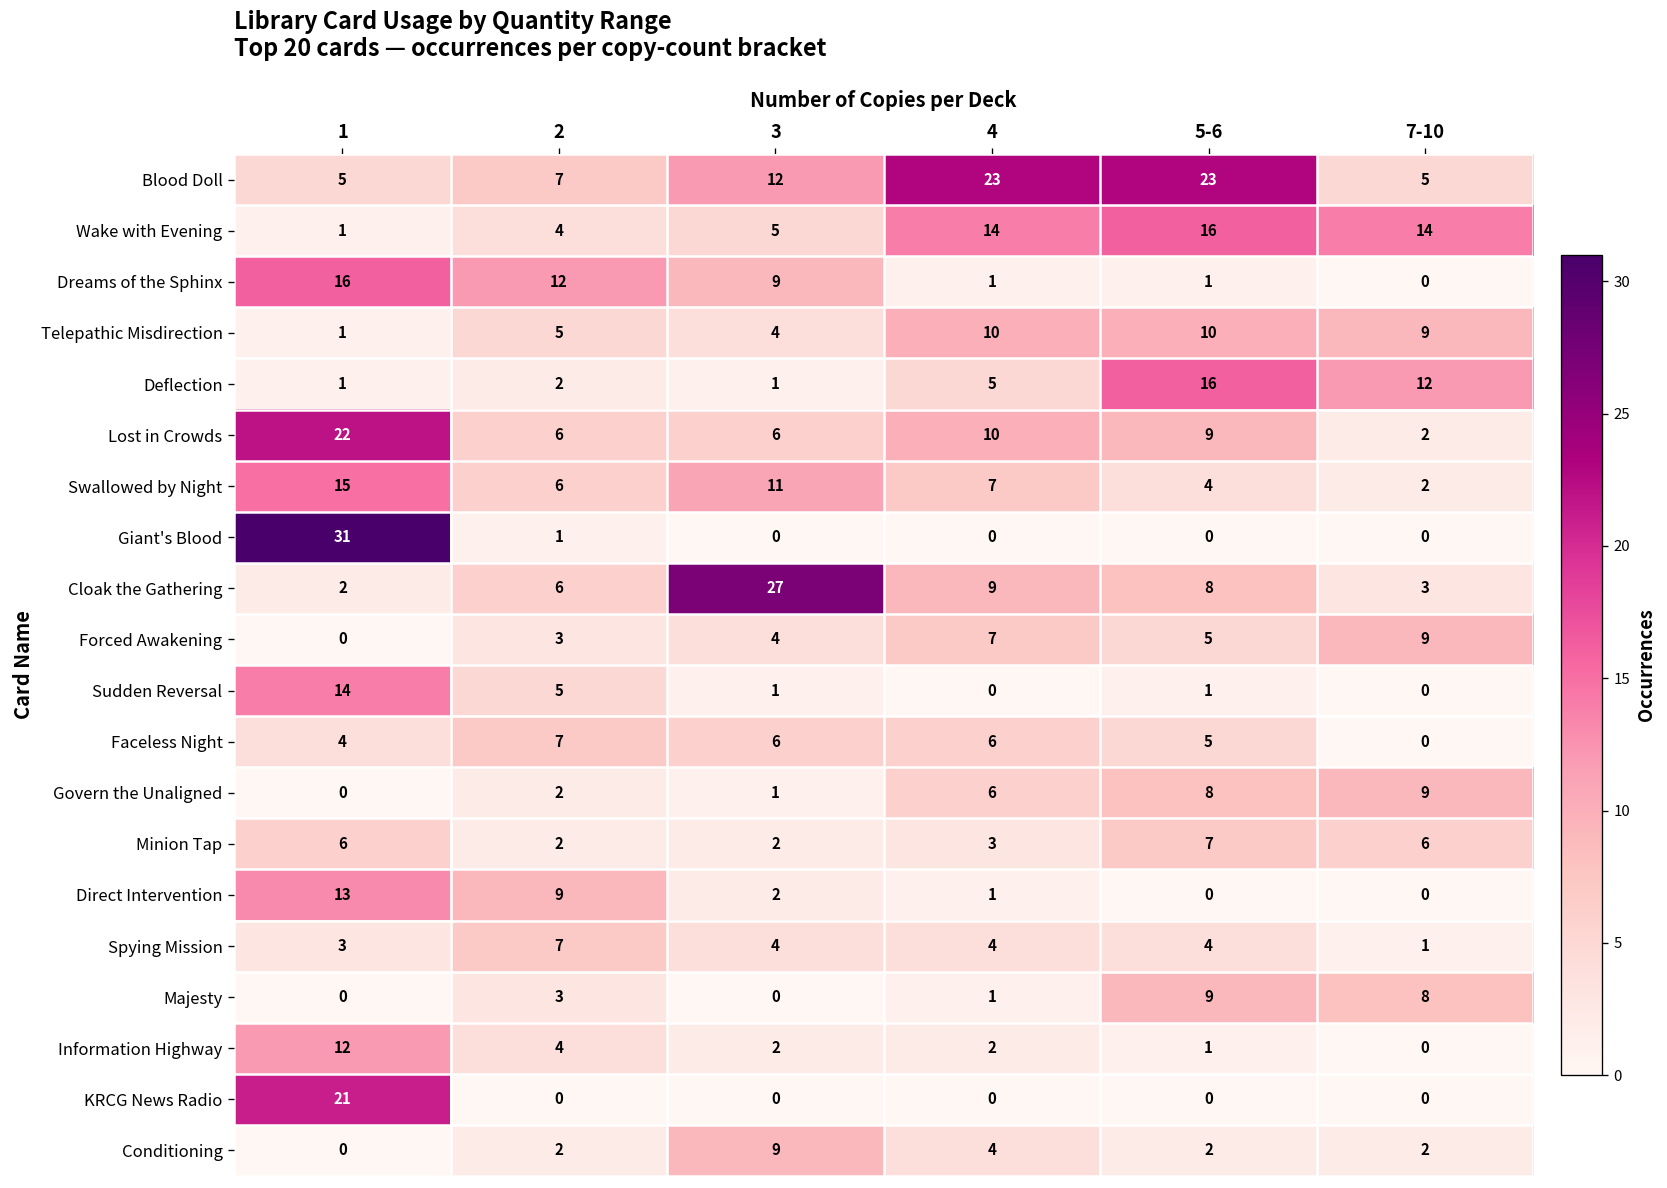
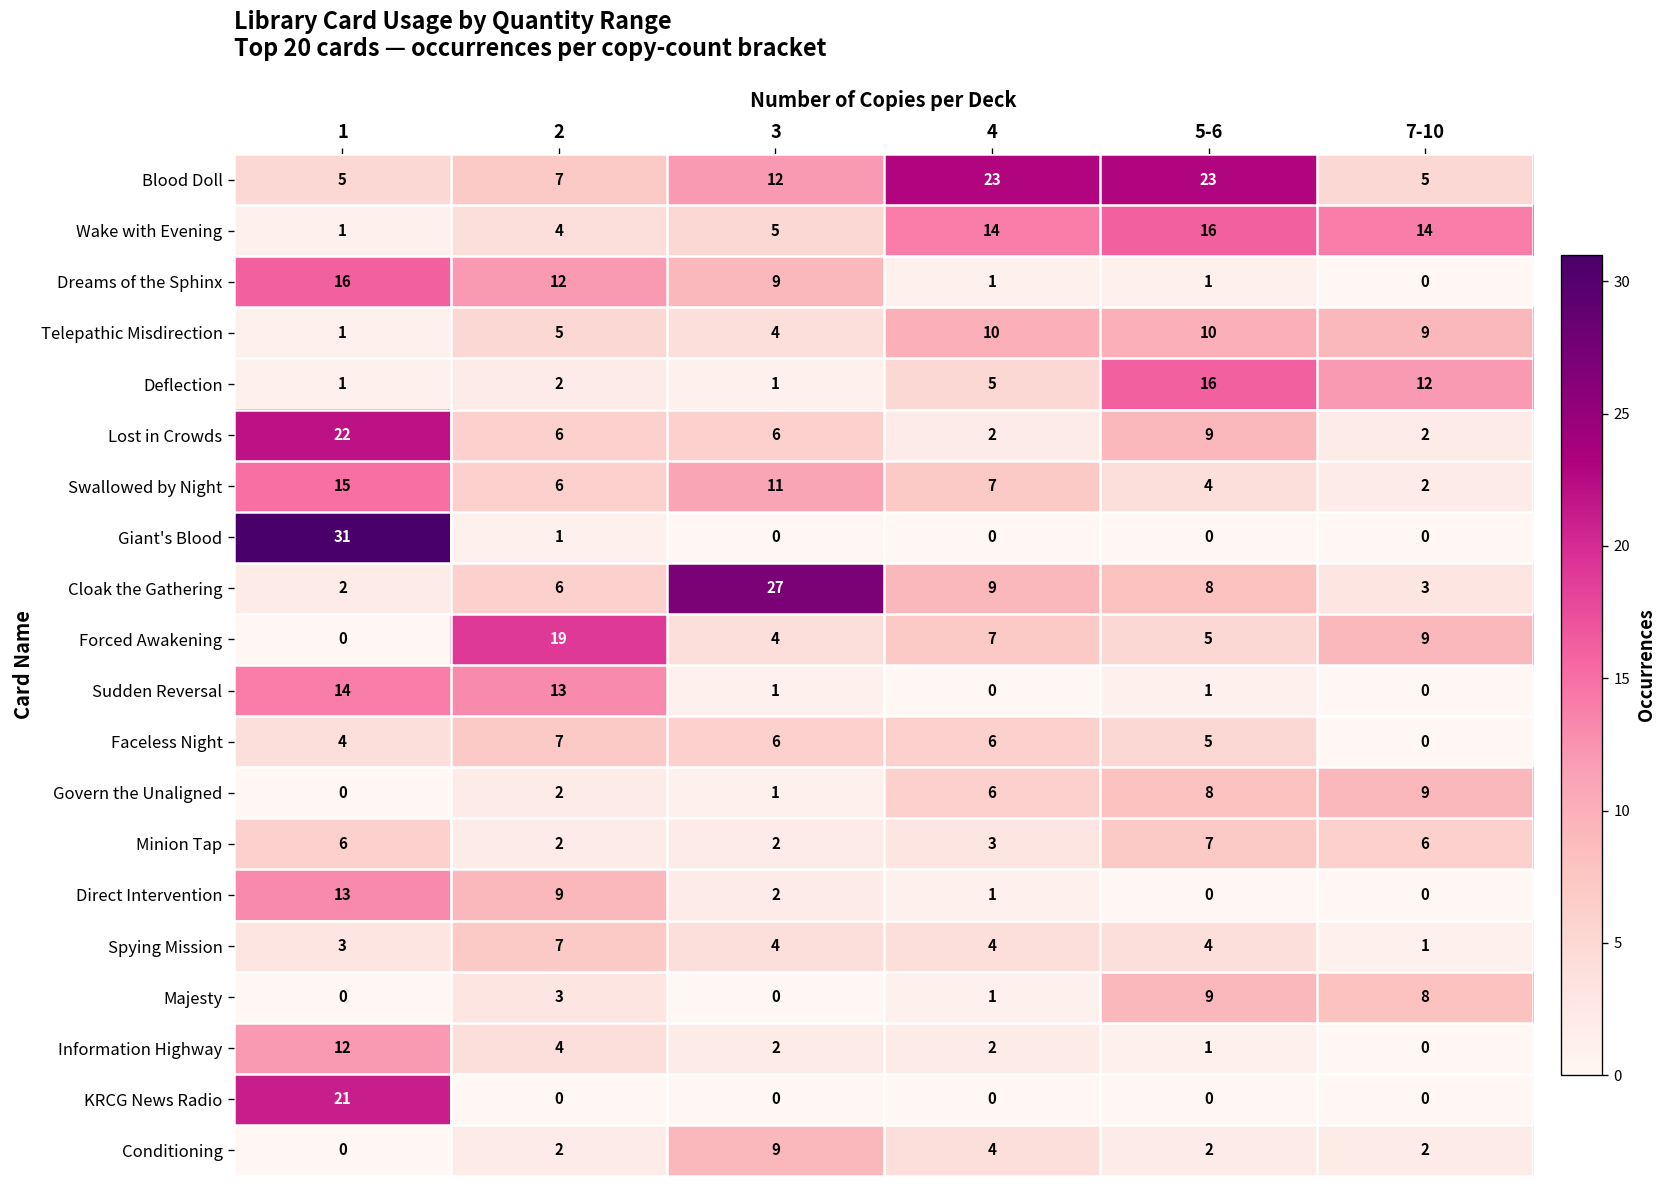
Lost in Crowds, 4: 10 -> 2
Forced Awakening, 2: 3 -> 19
Sudden Reversal, 2: 5 -> 13
